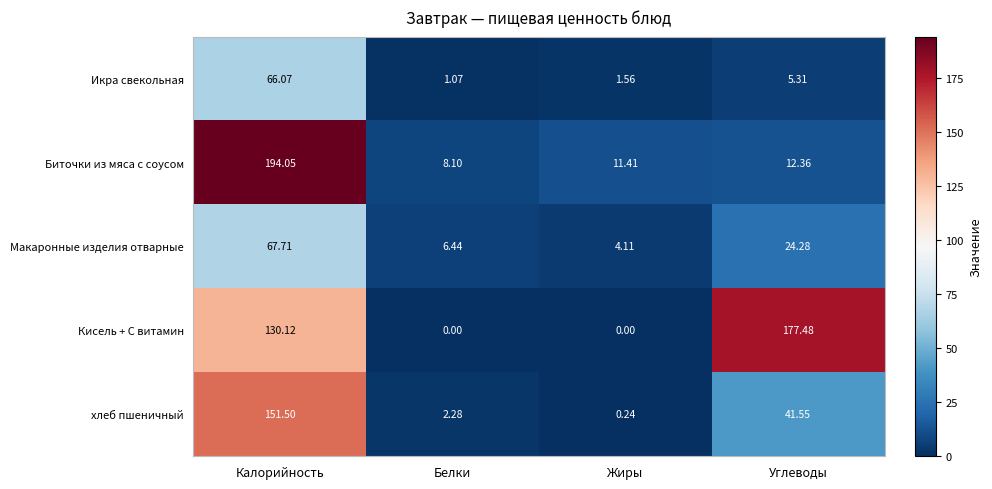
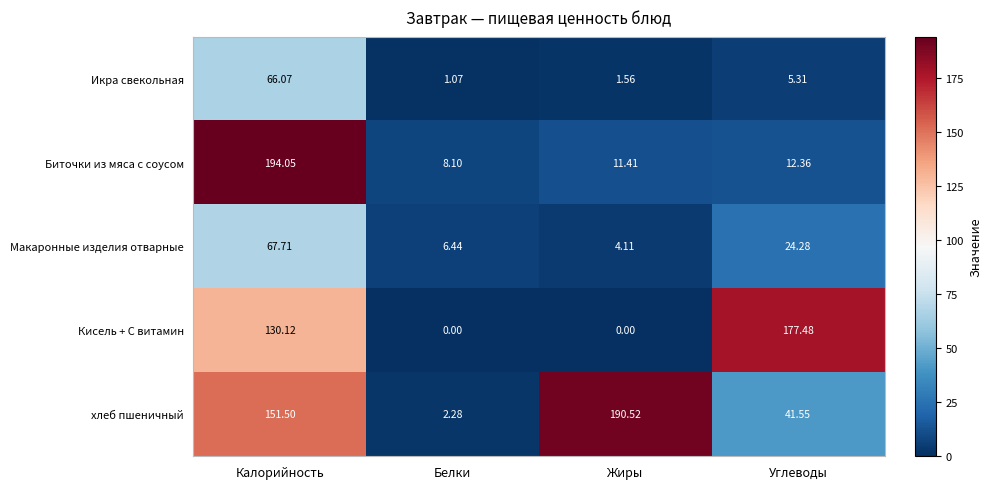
хлеб пшеничный, Жиры: 0.24 -> 190.52
